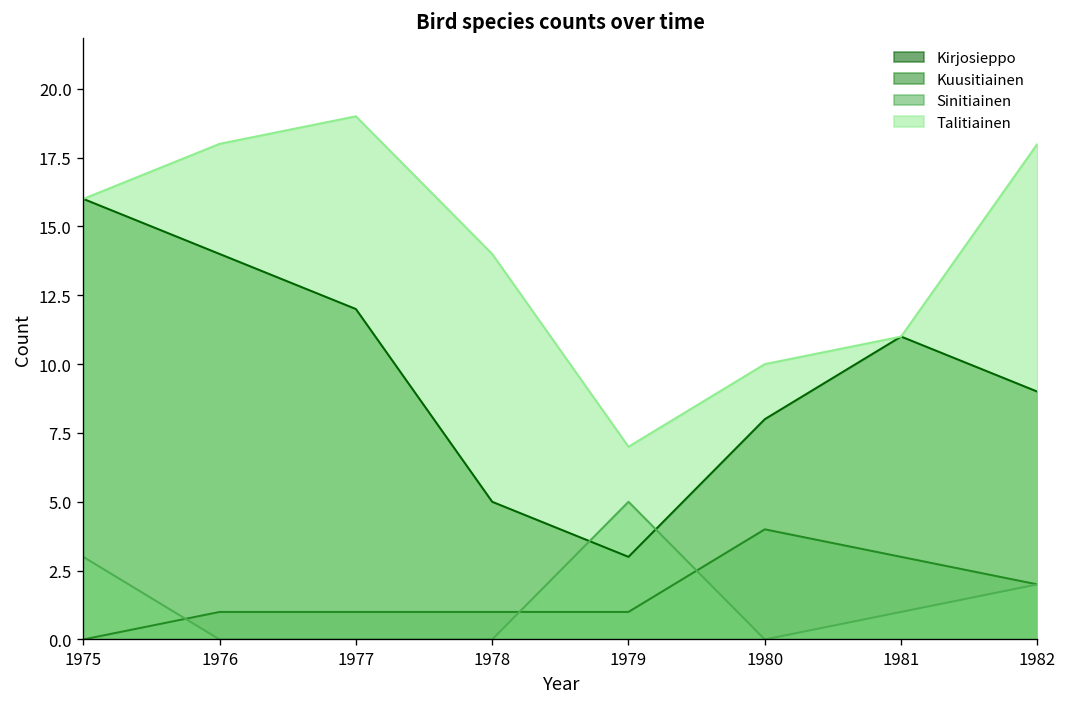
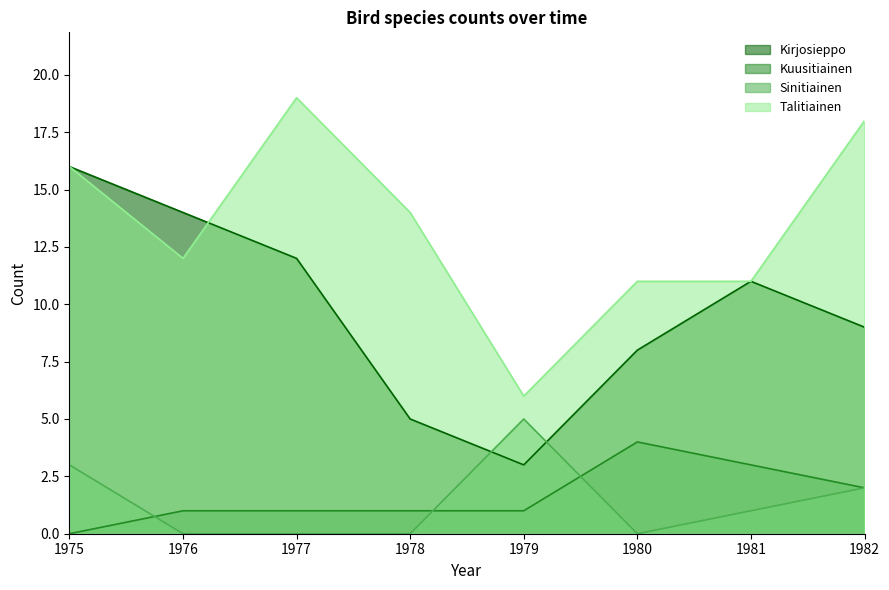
Talitiainen, 1976: 18 -> 12
Talitiainen, 1979: 7 -> 6
Talitiainen, 1980: 10 -> 11
